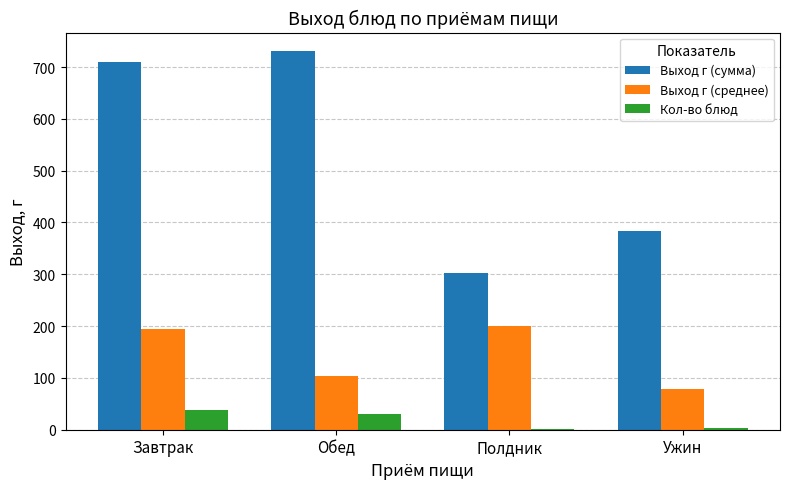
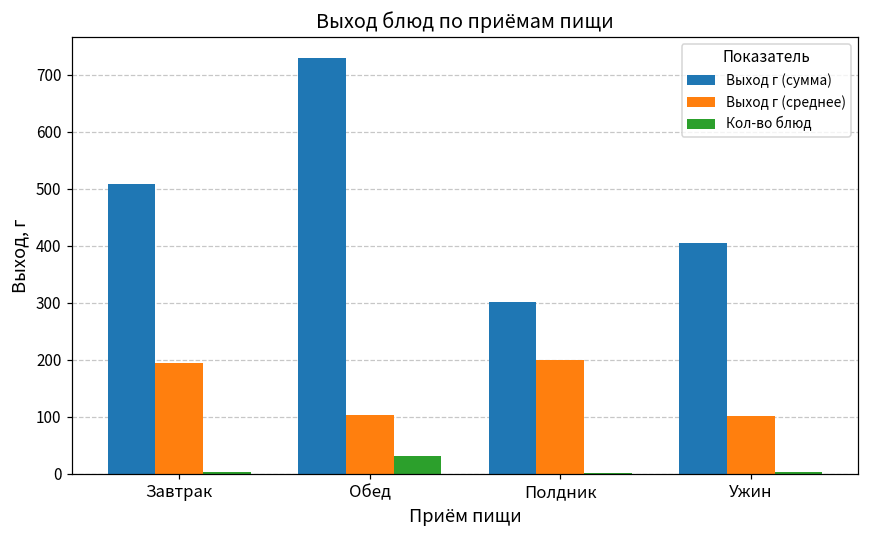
Выход г (сумма), Завтрак: 710 -> 510
Кол-во блюд, Завтрак: 40 -> 0
Выход г (сумма), Ужин: 380 -> 410
Выход г (среднее), Ужин: 80 -> 100
